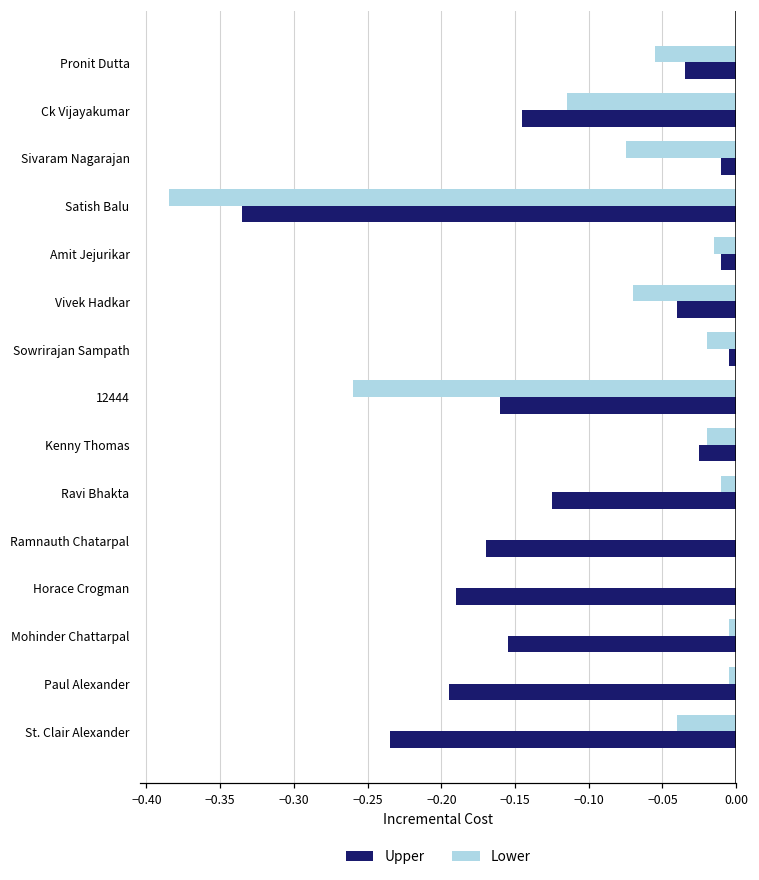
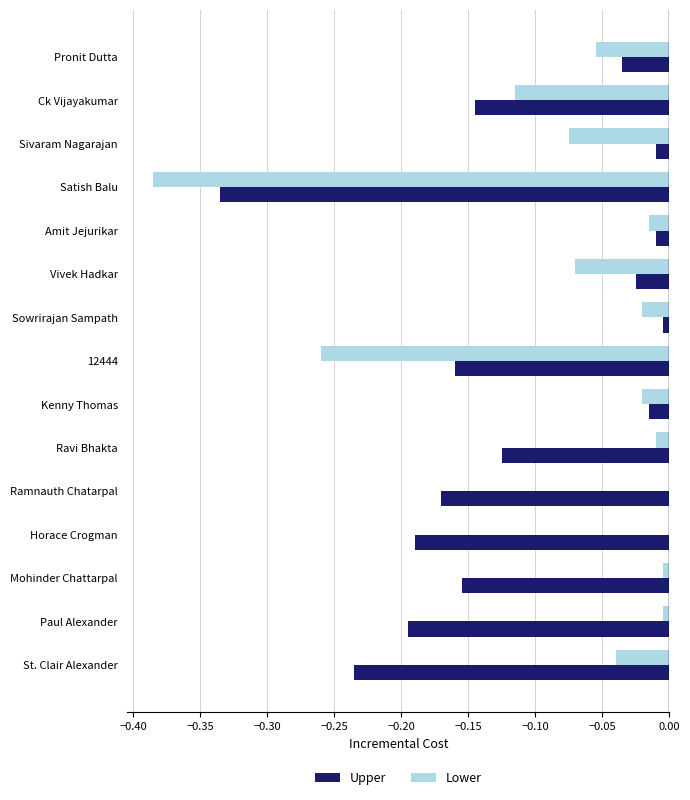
Upper, Vivek Hadkar: -0.040 -> -0.025
Upper, Kenny Thomas: -0.025 -> -0.015
